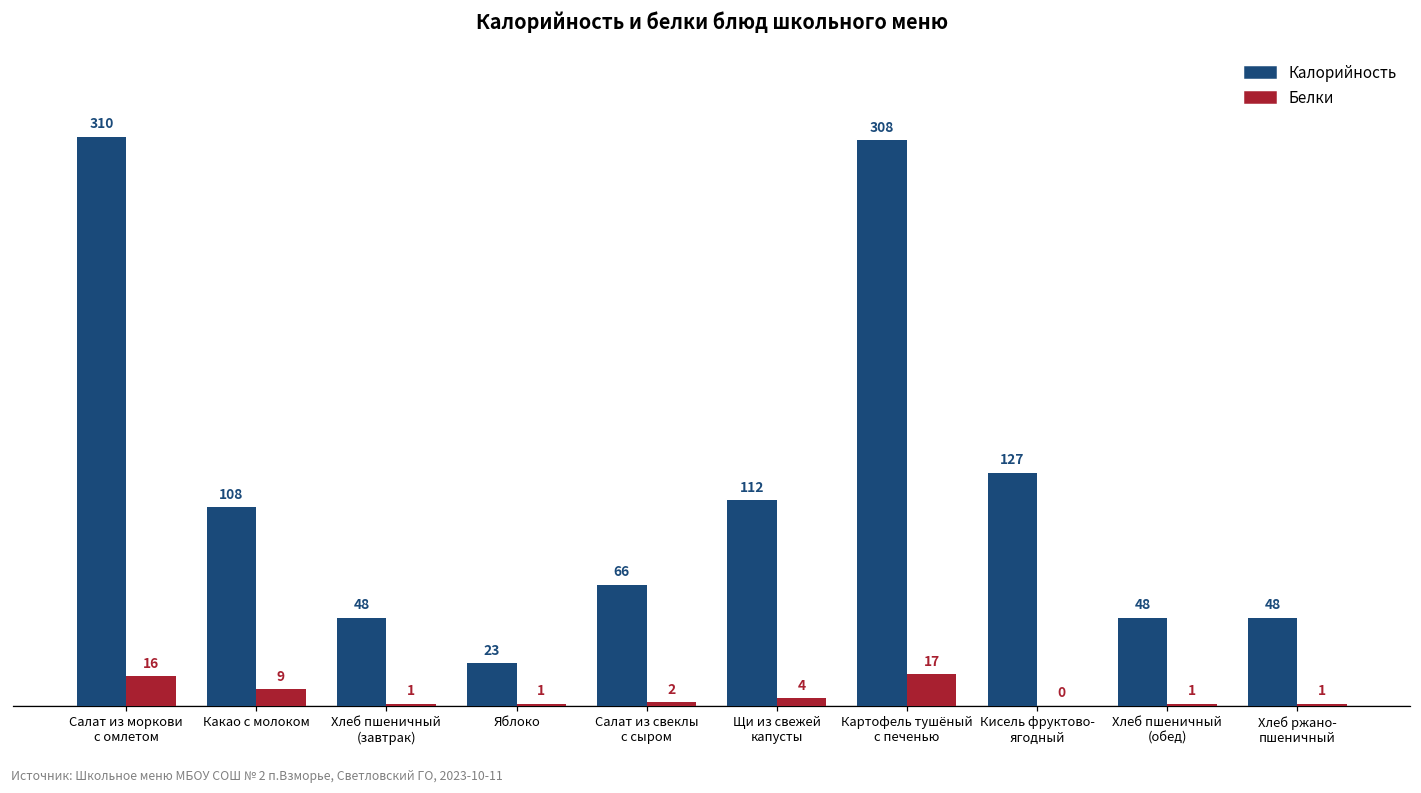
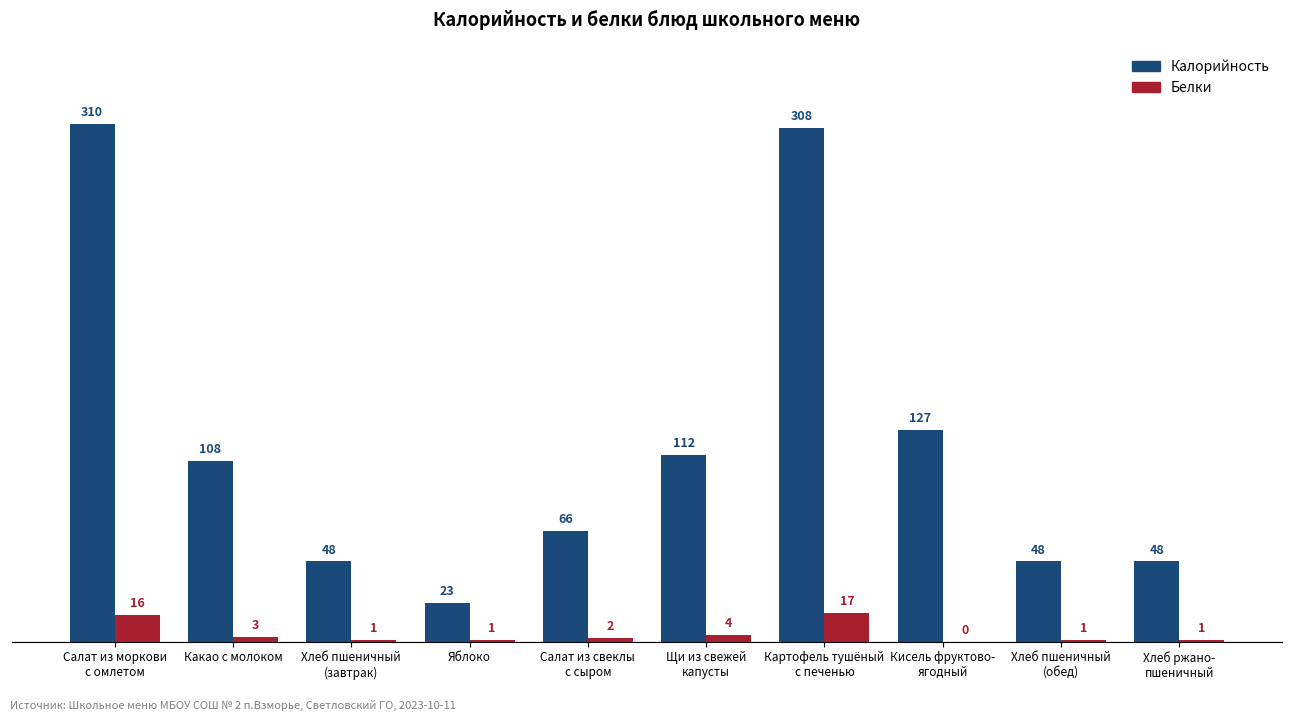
Белки, Какао с молоком: 9 -> 3
